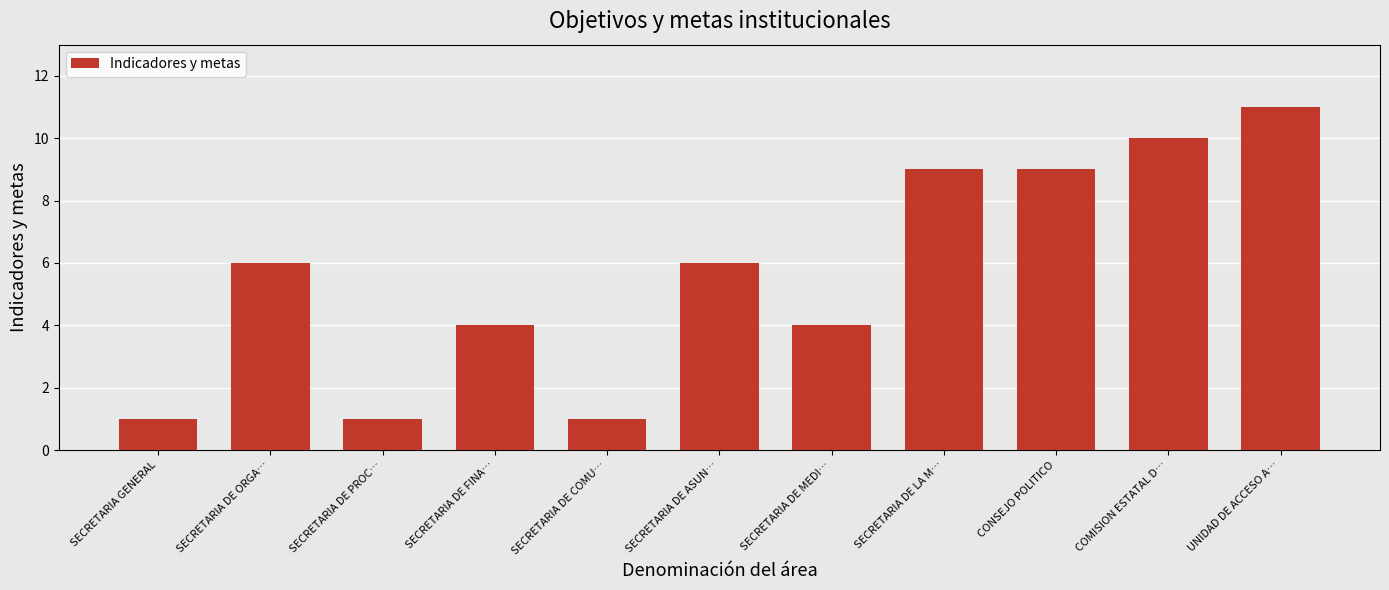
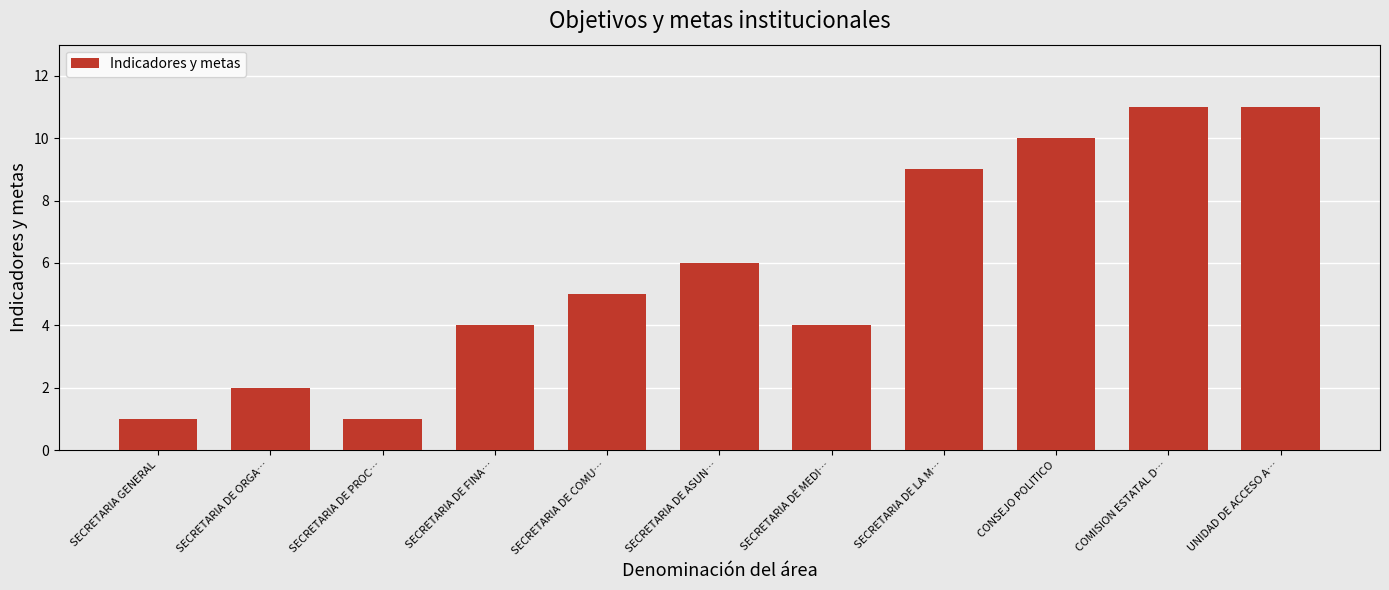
SECRETARIA DE ORGA…: 6 -> 2
SECRETARIA DE COMU…: 1 -> 5
CONSEJO POLITICO: 9 -> 10
COMISION ESTATAL D…: 10 -> 11
